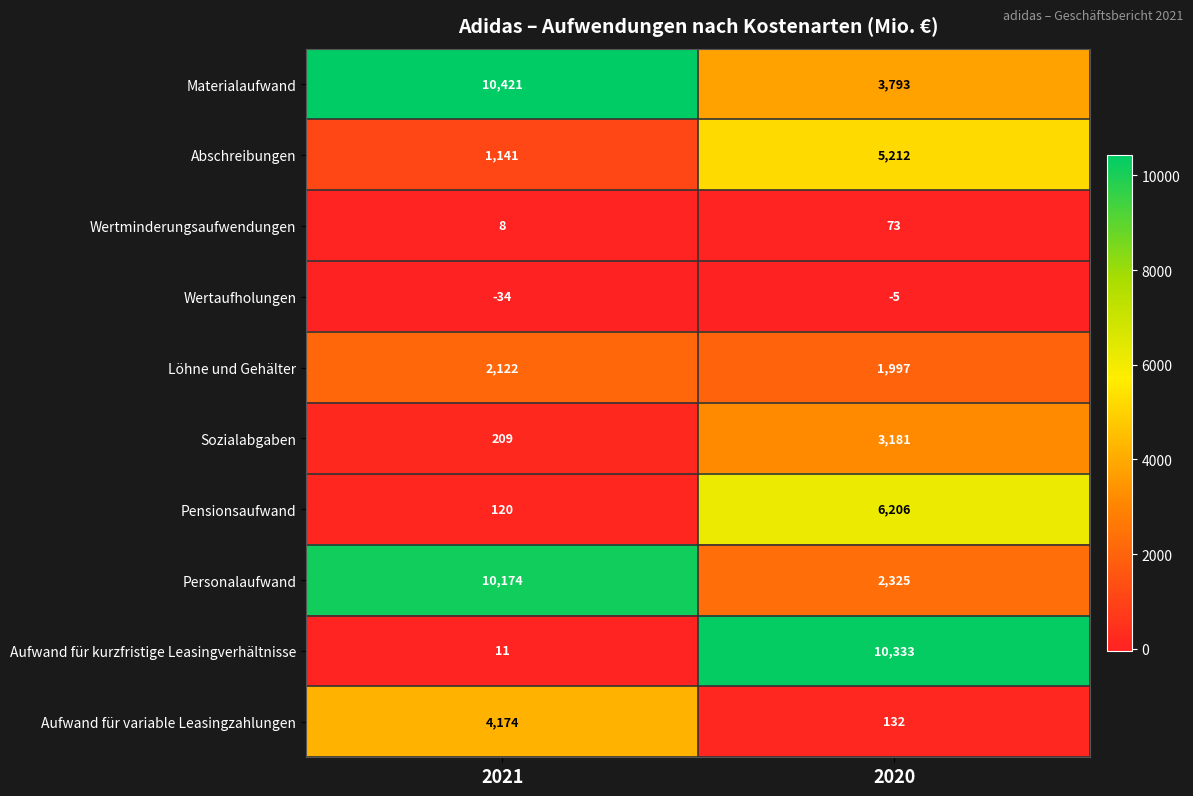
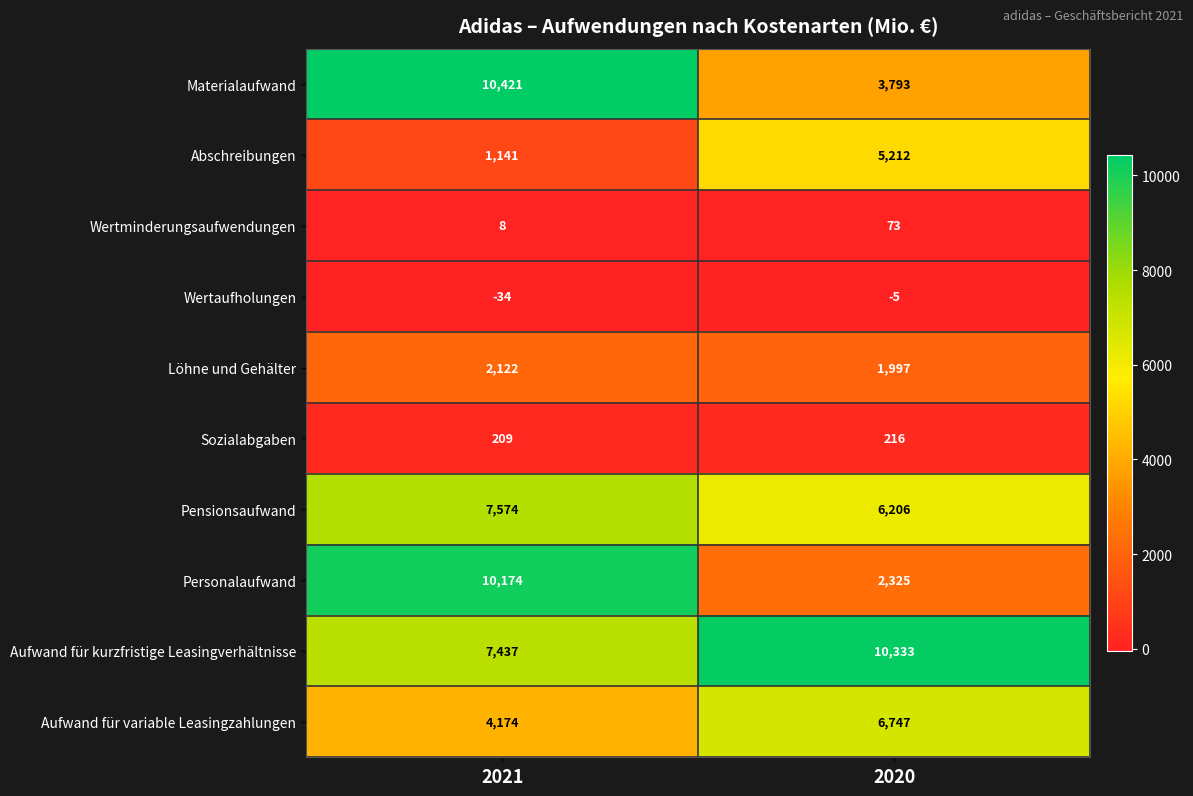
Sozialabgaben, 2020: 3,181 -> 216
Pensionsaufwand, 2021: 120 -> 7,574
Aufwand für kurzfristige Leasingverhältnisse, 2021: 11 -> 7,437
Aufwand für variable Leasingzahlungen, 2020: 132 -> 6,747
